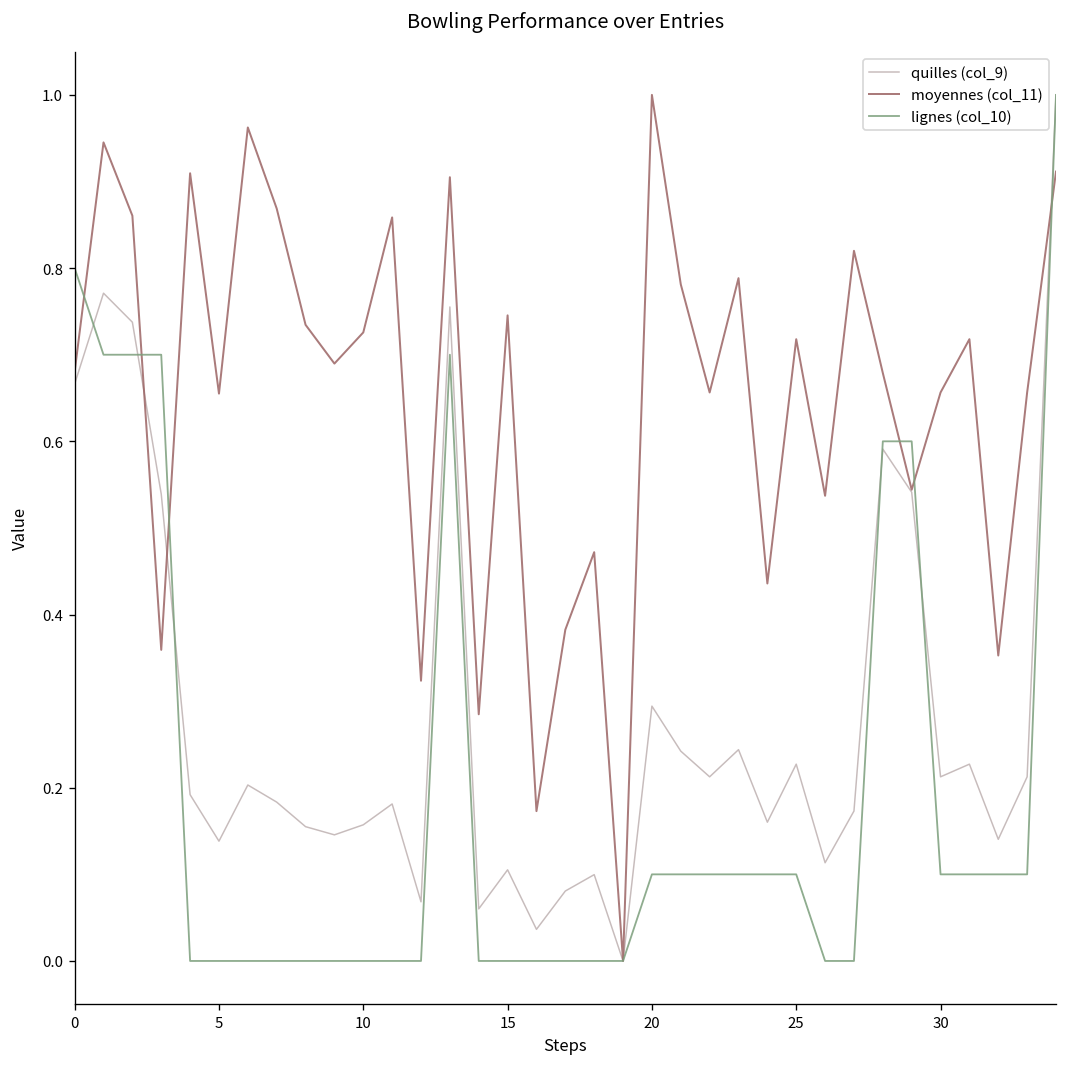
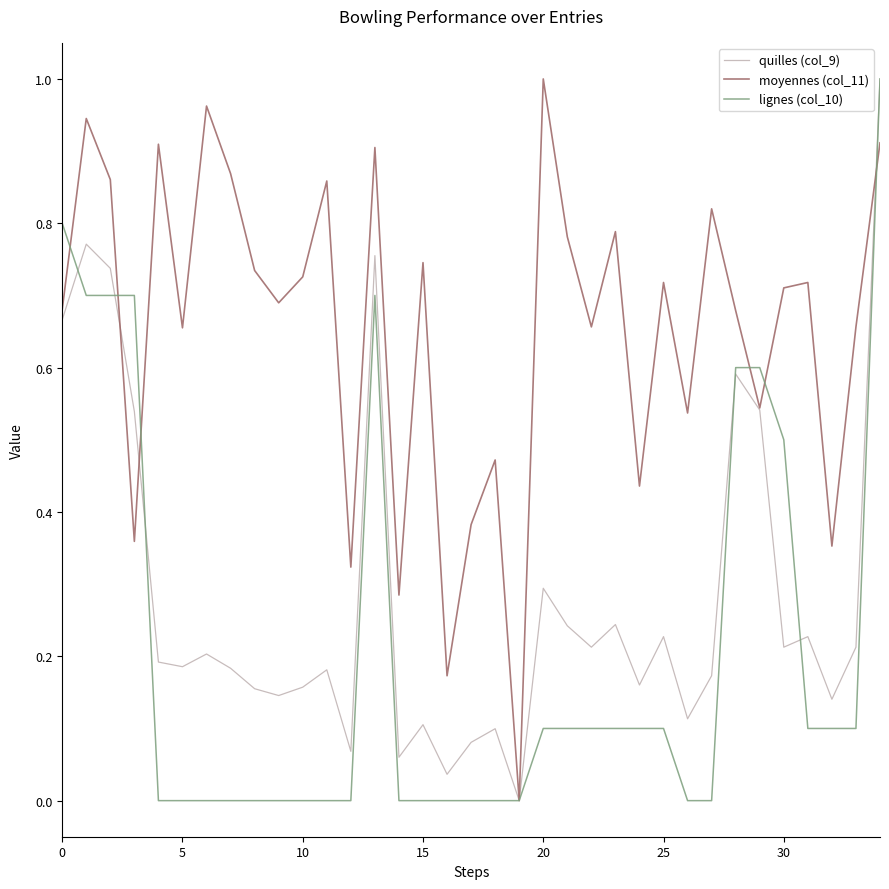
quilles (col_9), 5: 0.14 -> 0.19
moyennes (col_11), 30: 0.66 -> 0.71
lignes (col_10), 30: 0.10 -> 0.50
